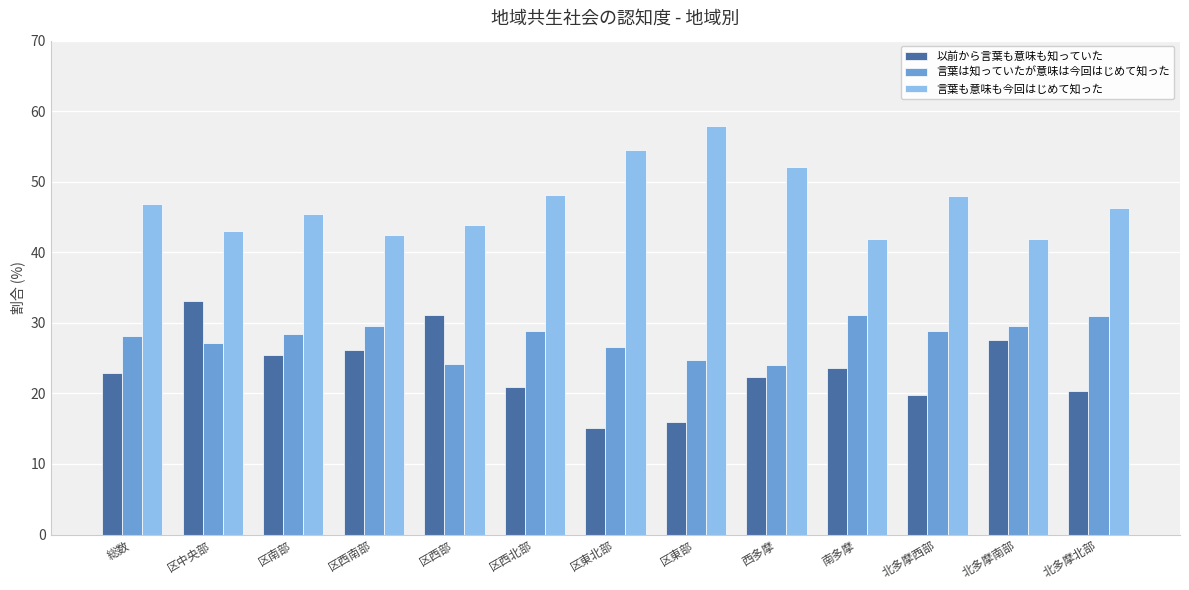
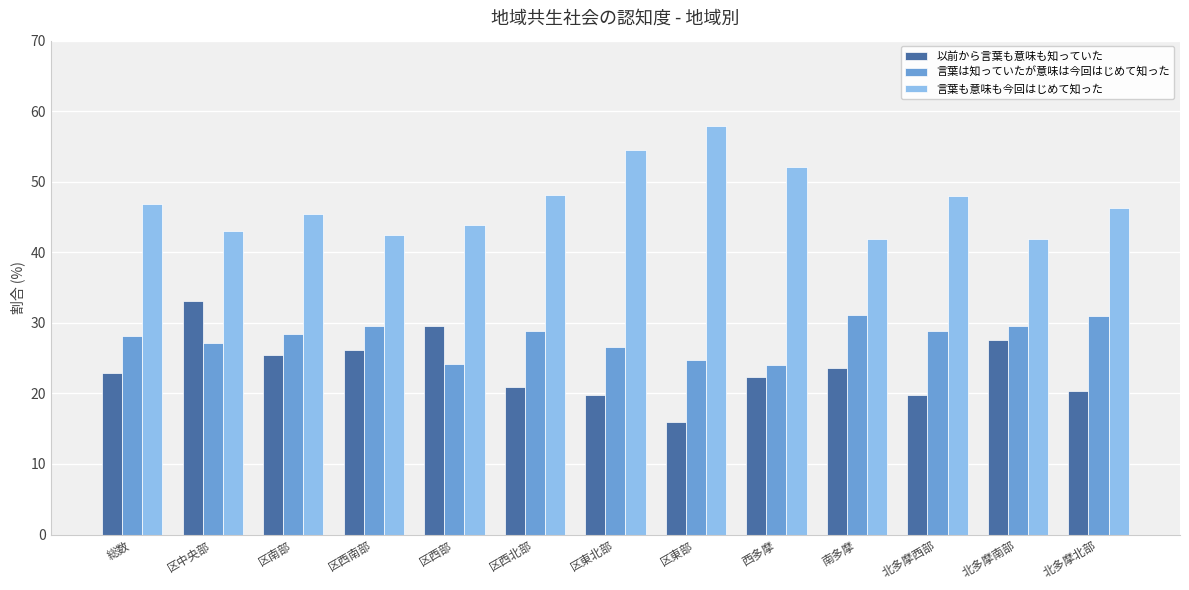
以前から言葉も意味も知っていた, 区西部: 31 -> 30
以前から言葉も意味も知っていた, 区東北部: 15 -> 20
